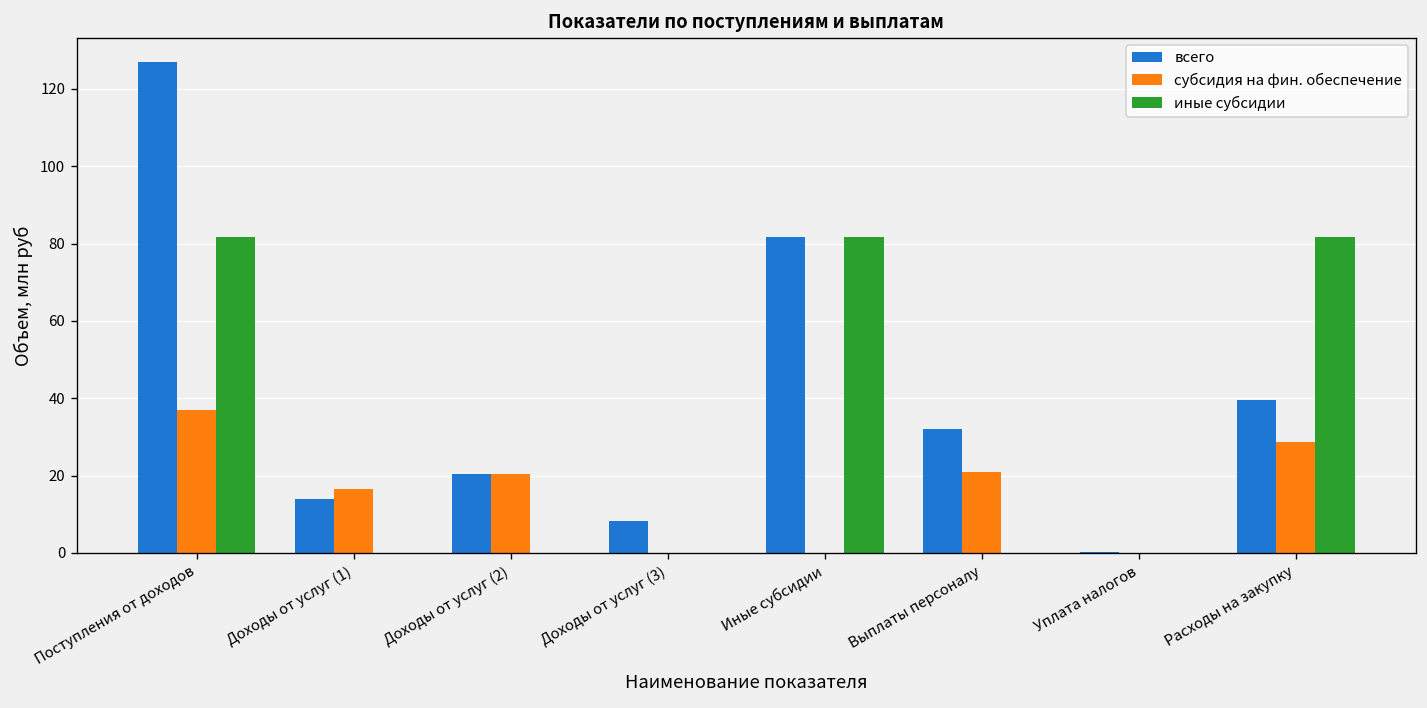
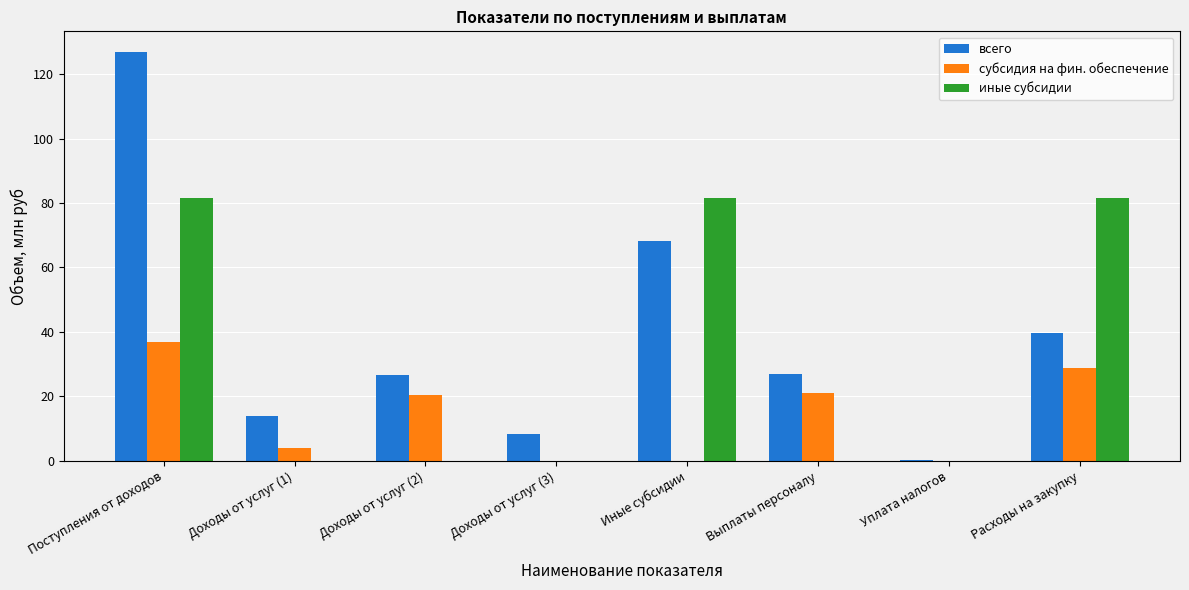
субсидия на фин. обеспечение, Доходы от услуг (1): 17 -> 4
всего, Доходы от услуг (2): 20 -> 27
всего, Иные субсидии: 82 -> 68
всего, Выплаты персоналу: 32 -> 27
